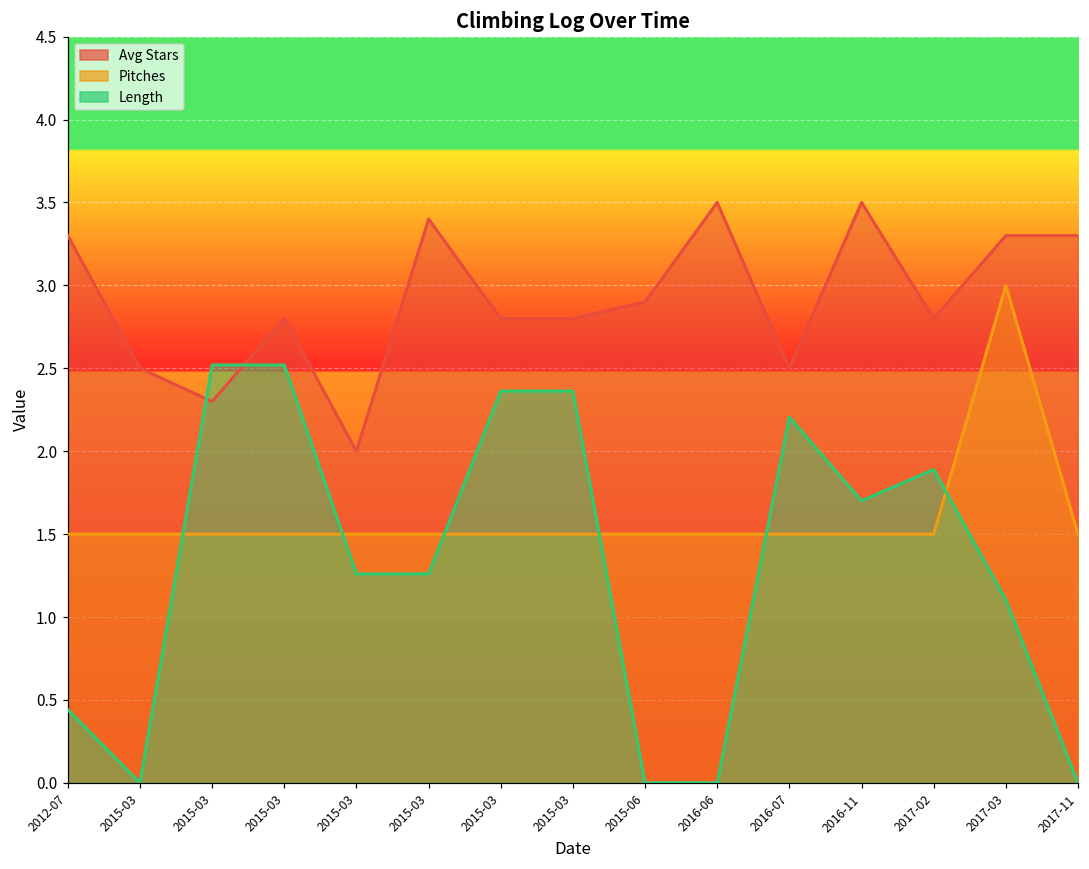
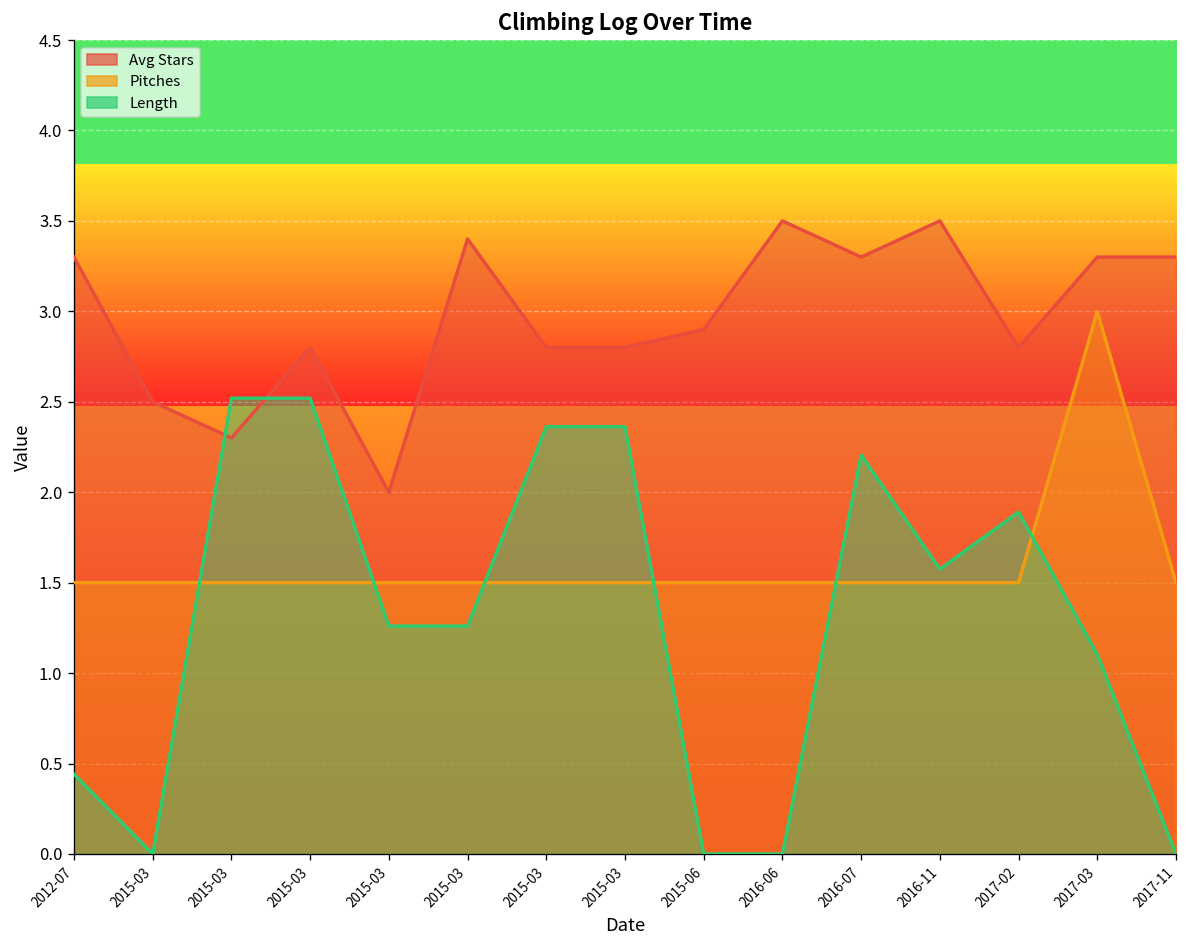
Avg Stars, 2016-07: 2.5 -> 3.3
Length, 2016-11: 1.70 -> 1.58
